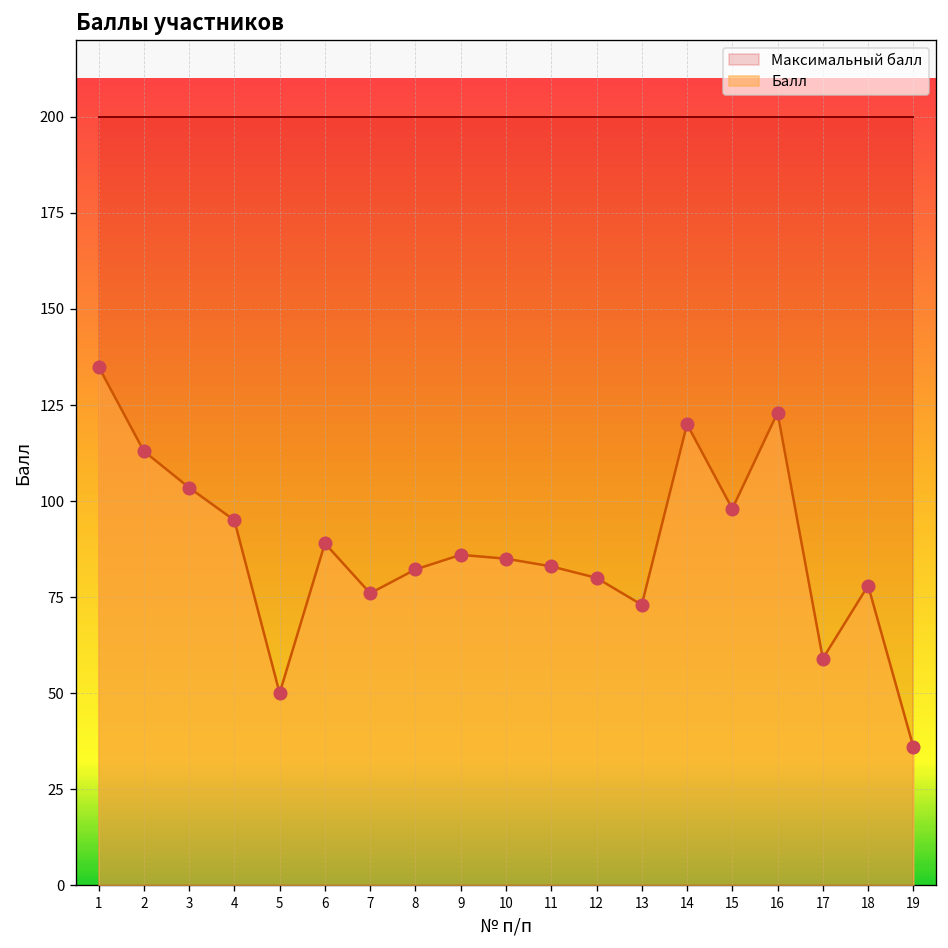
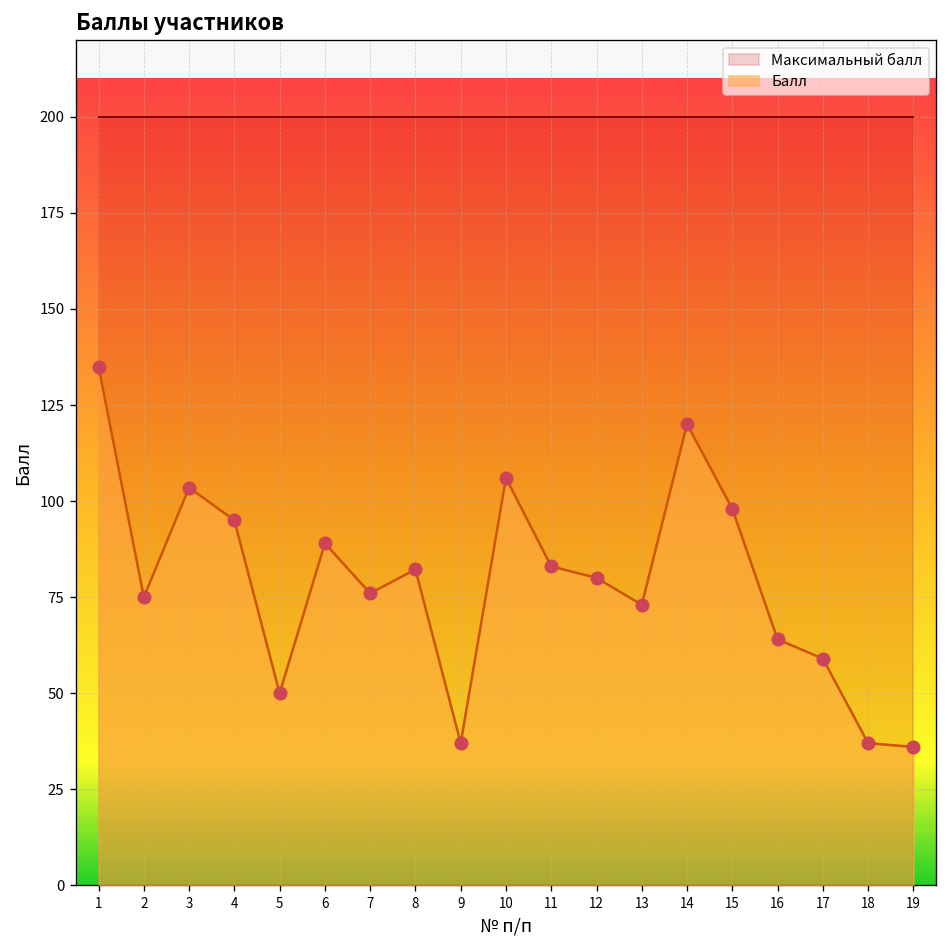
Балл, 2: 113 -> 75
Балл, 9: 86 -> 37
Балл, 10: 85 -> 106
Балл, 16: 123 -> 64
Балл, 18: 78 -> 37
